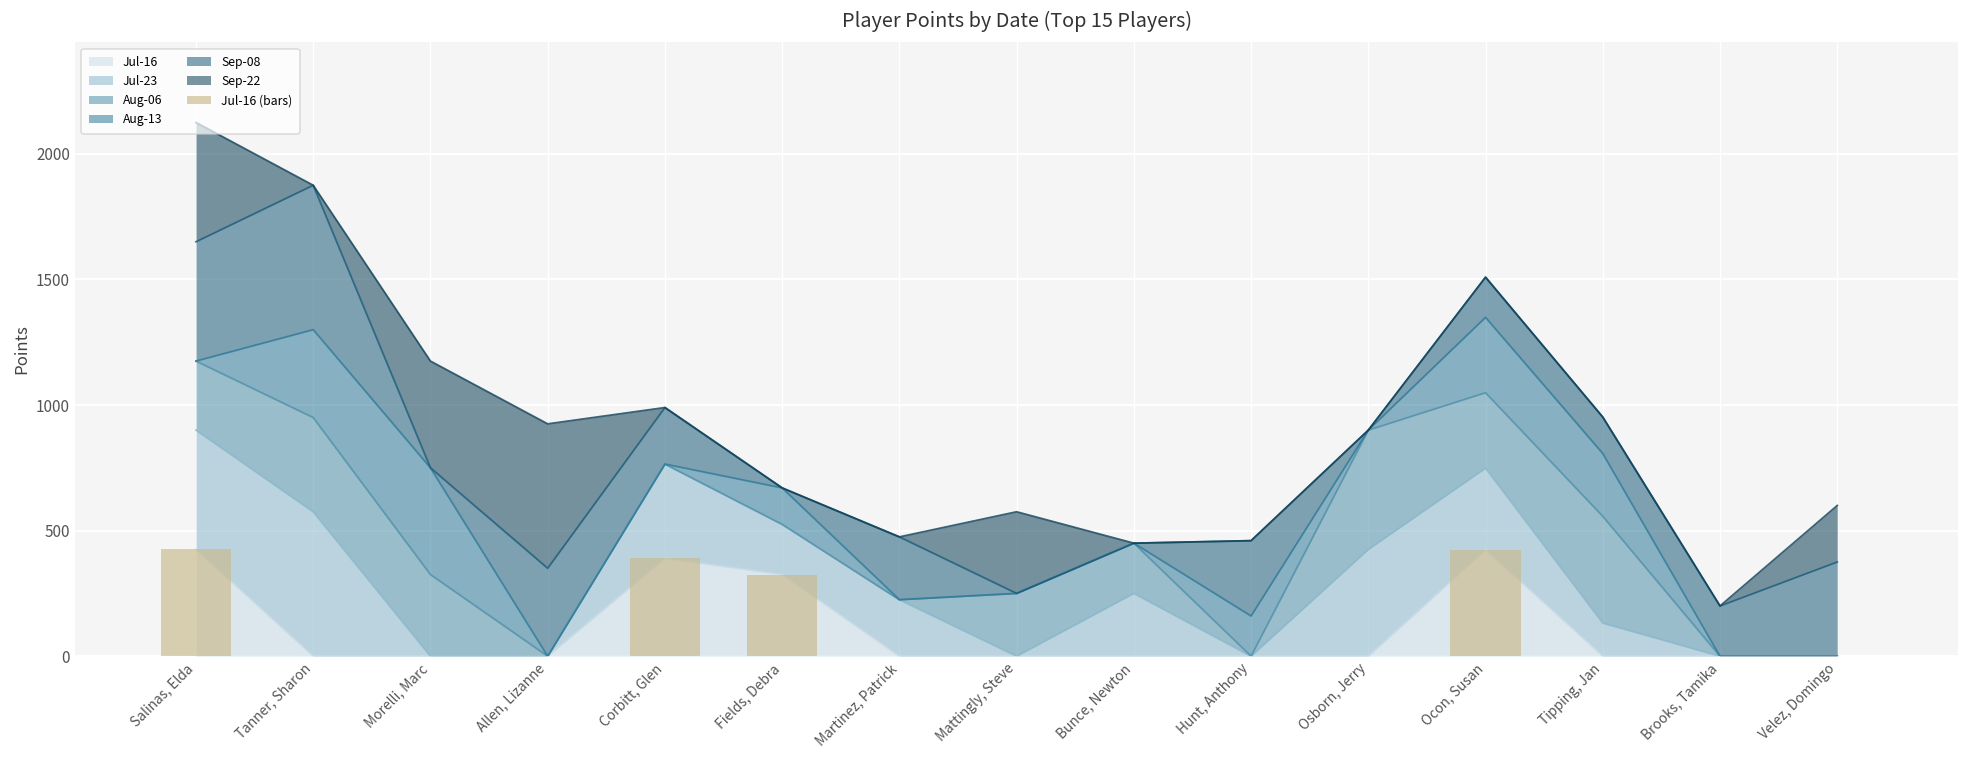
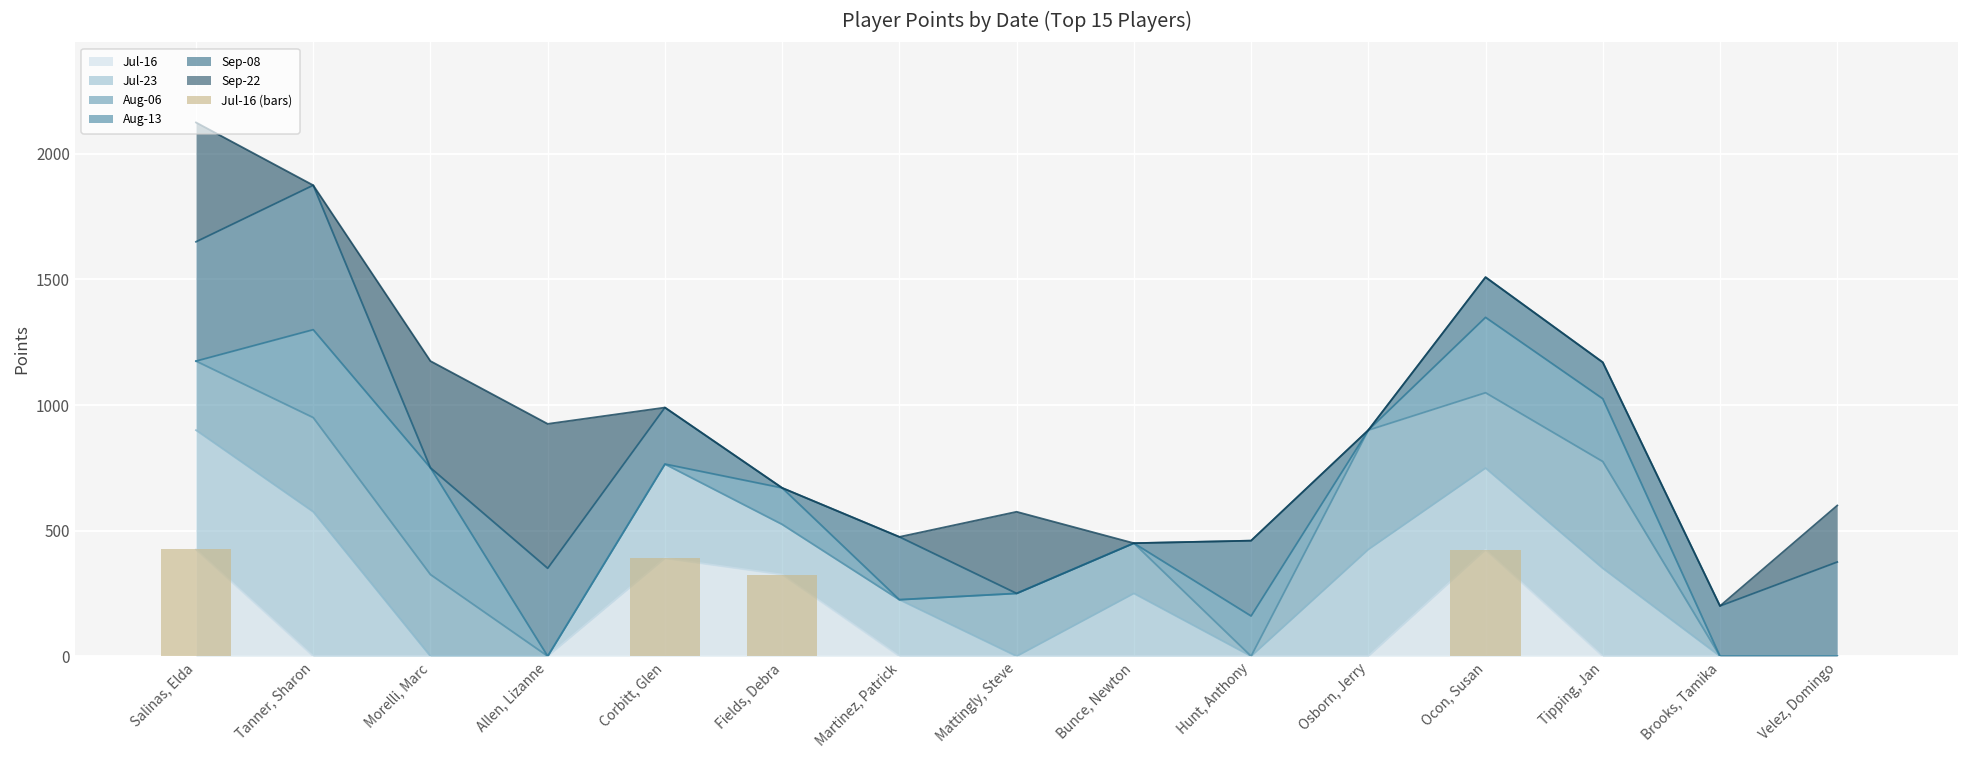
Jul-23, Tipping, Jan: 130 -> 350
